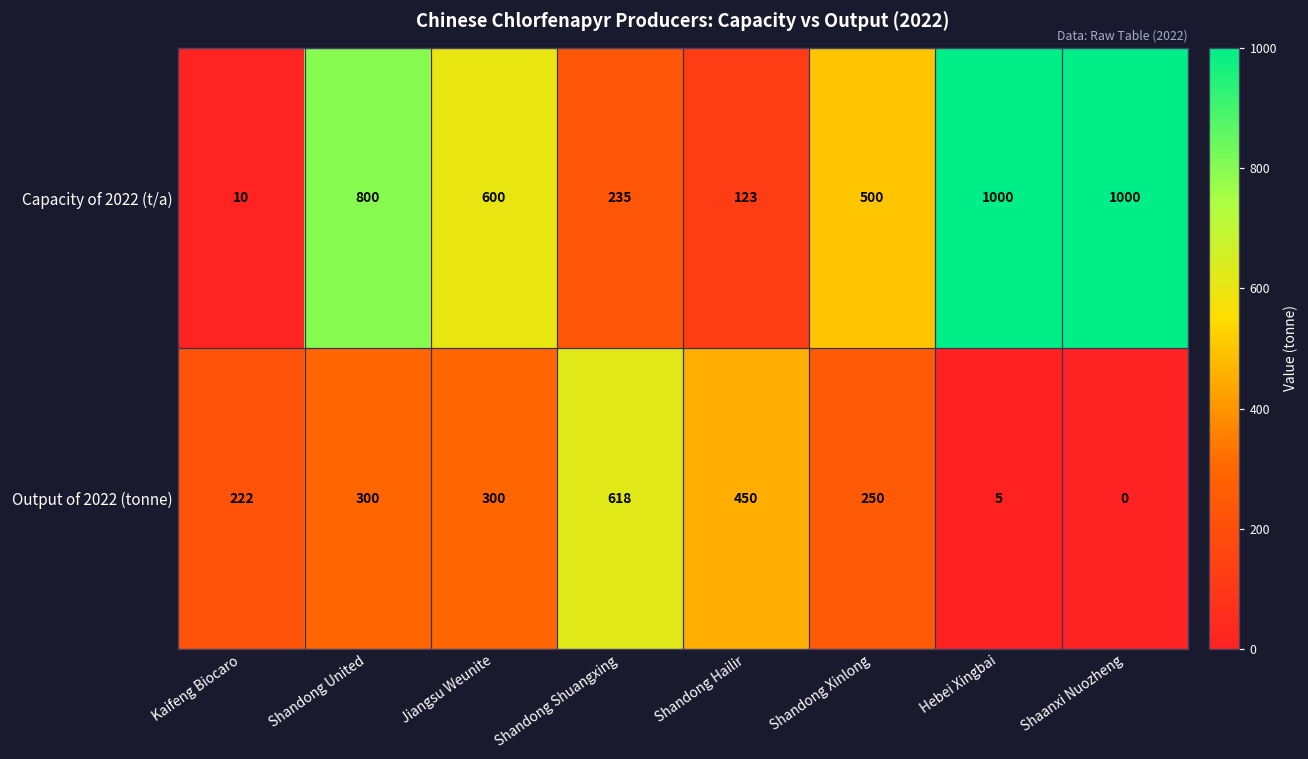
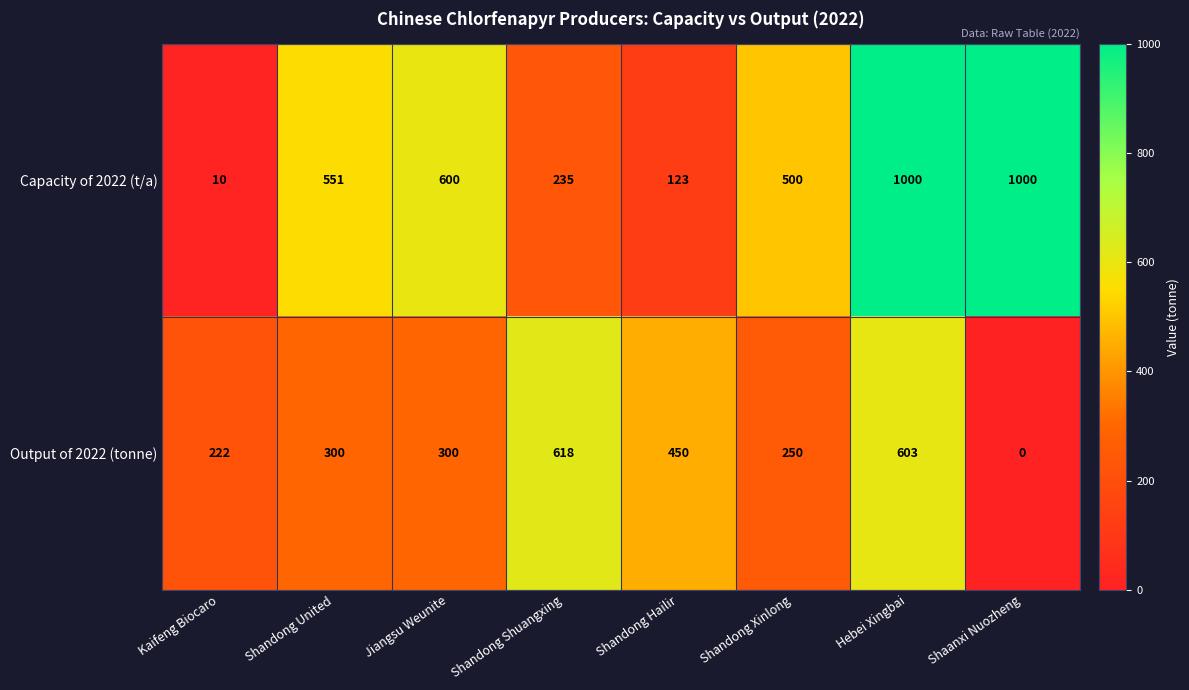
Capacity of 2022 (t/a), Shandong United: 800 -> 551
Output of 2022 (tonne), Hebei Xingbai: 5 -> 603
